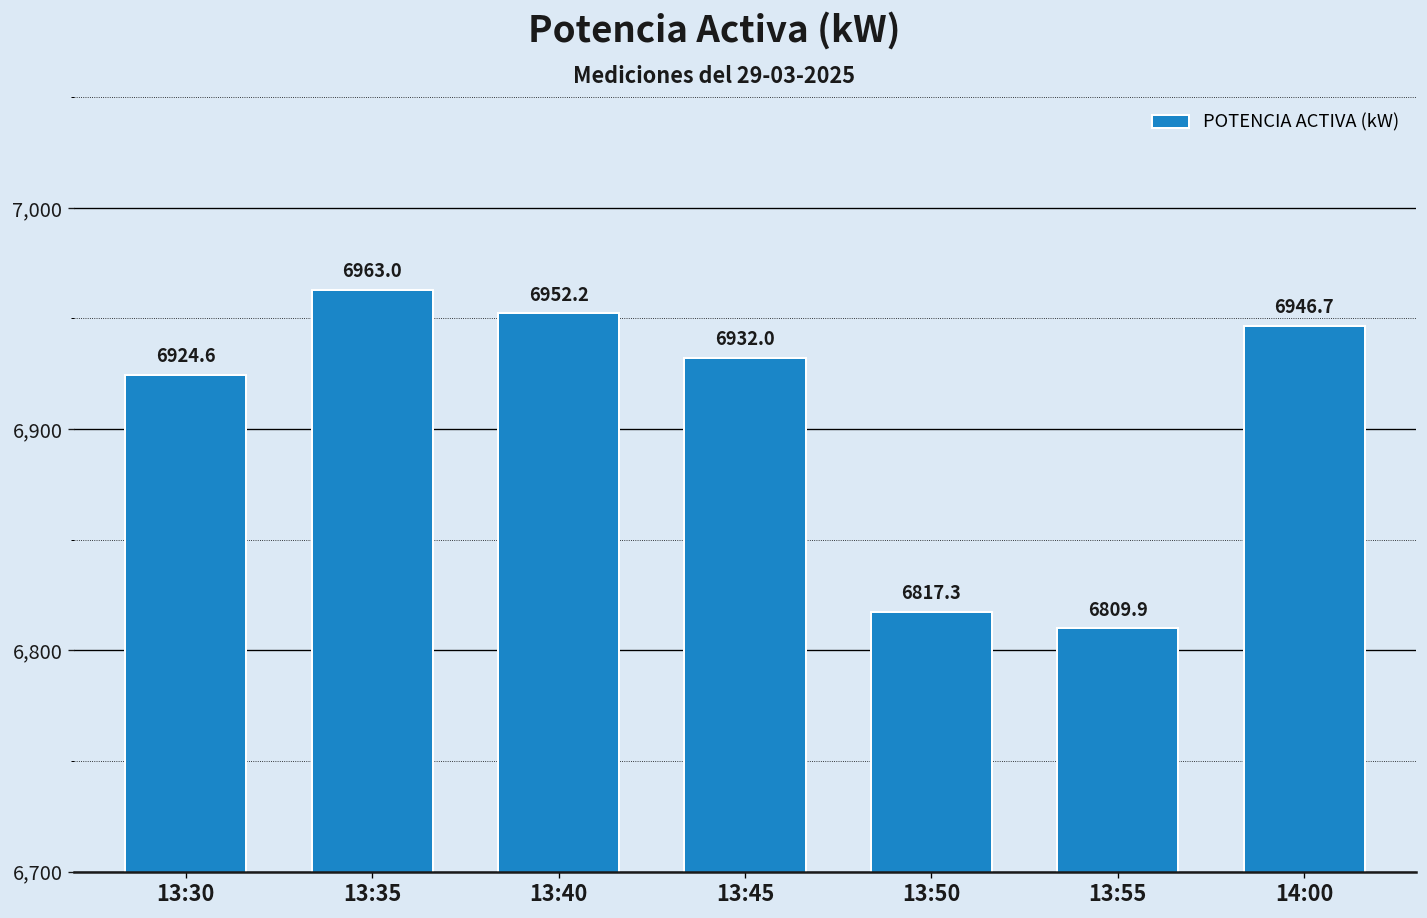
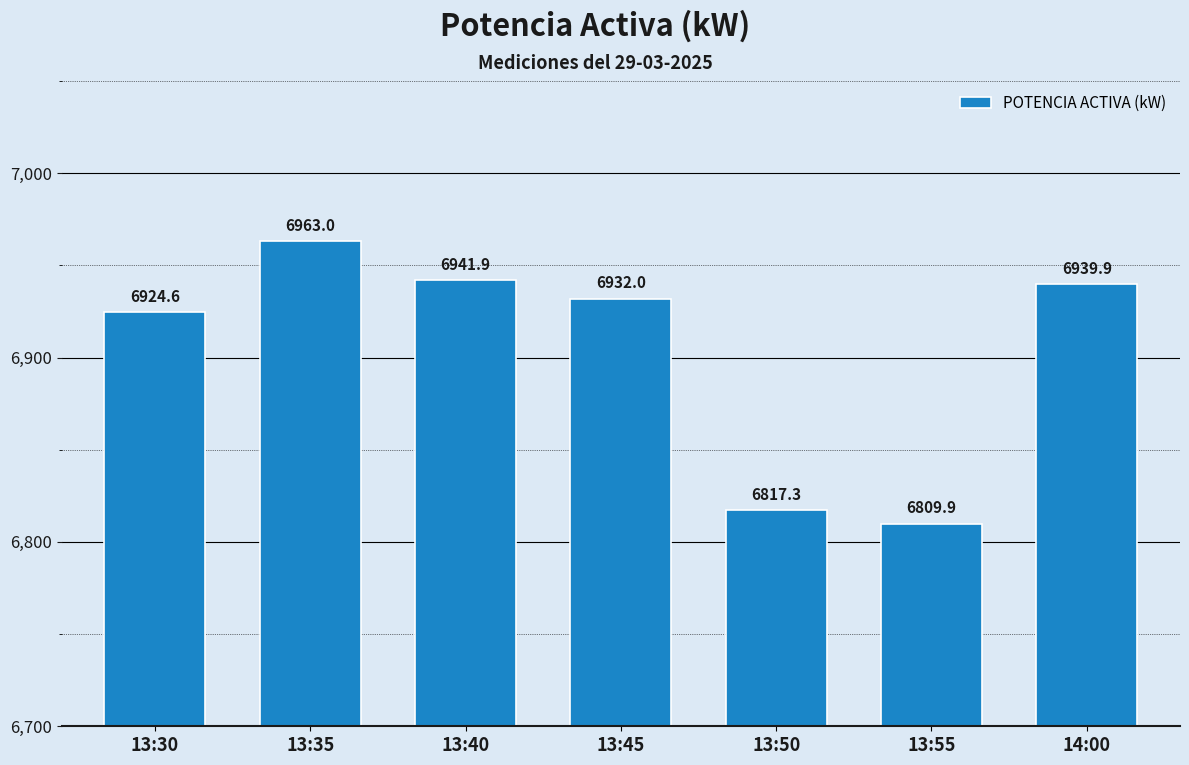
13:40: 6952.2 -> 6941.9
14:00: 6946.7 -> 6939.9
